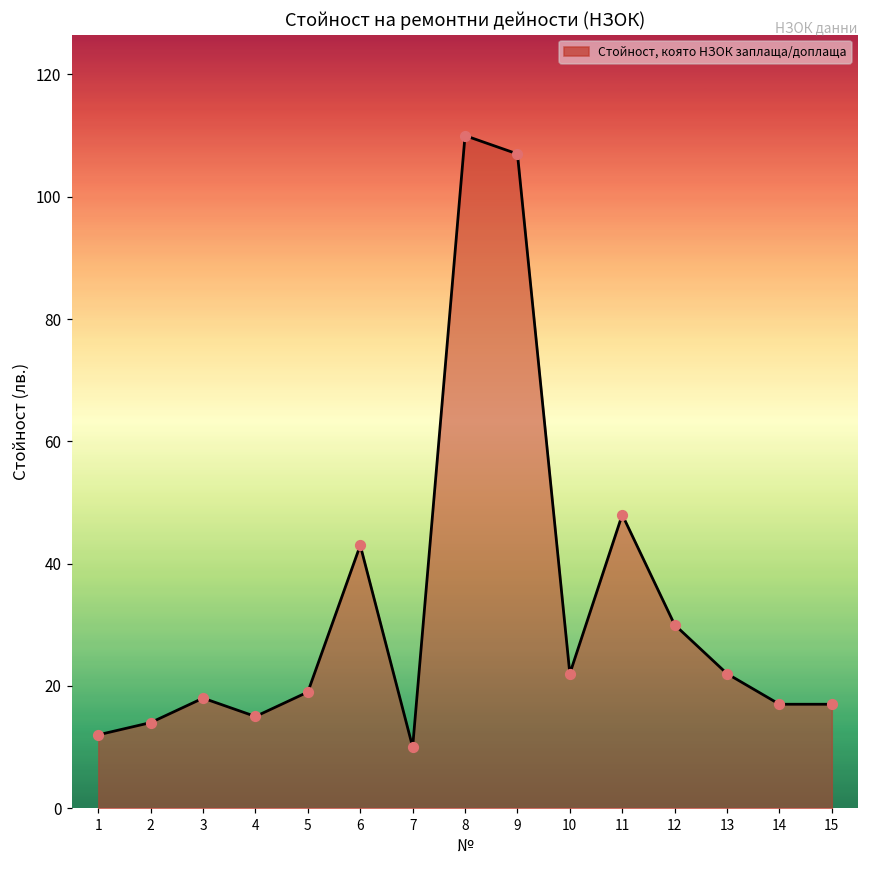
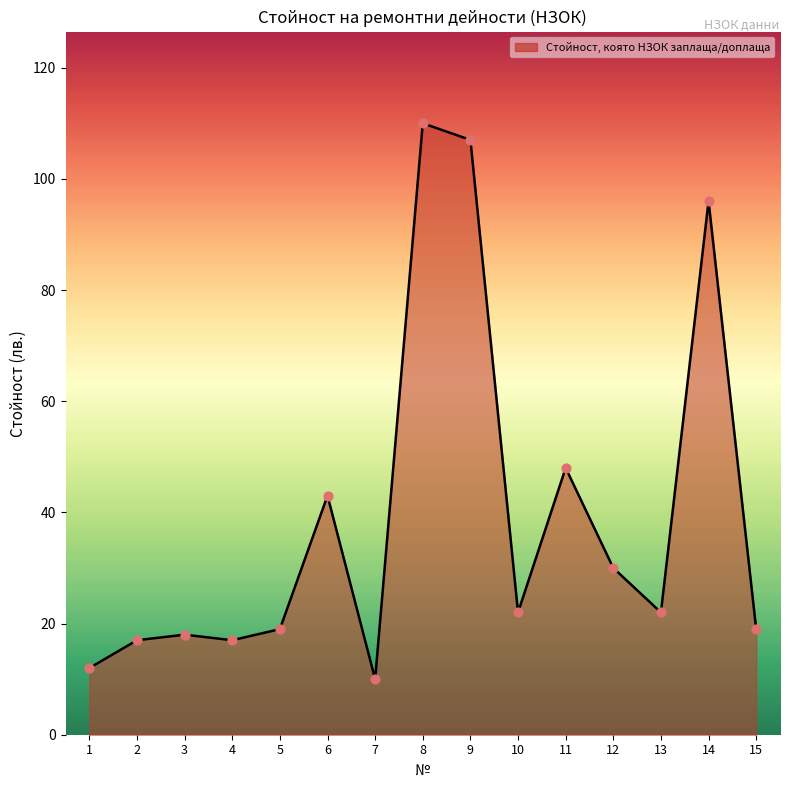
2: 14 -> 17
4: 15 -> 17
14: 17 -> 96
15: 17 -> 19
